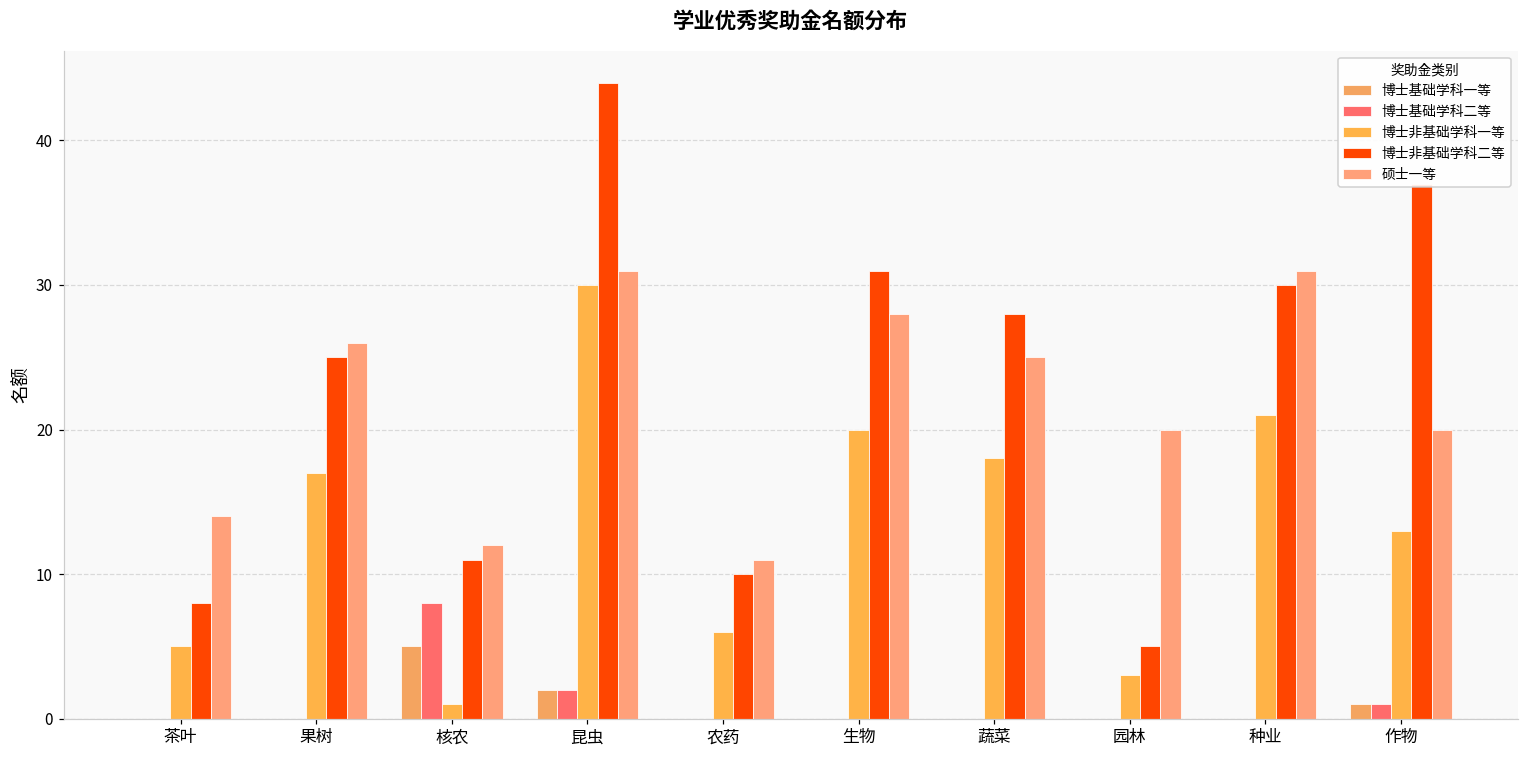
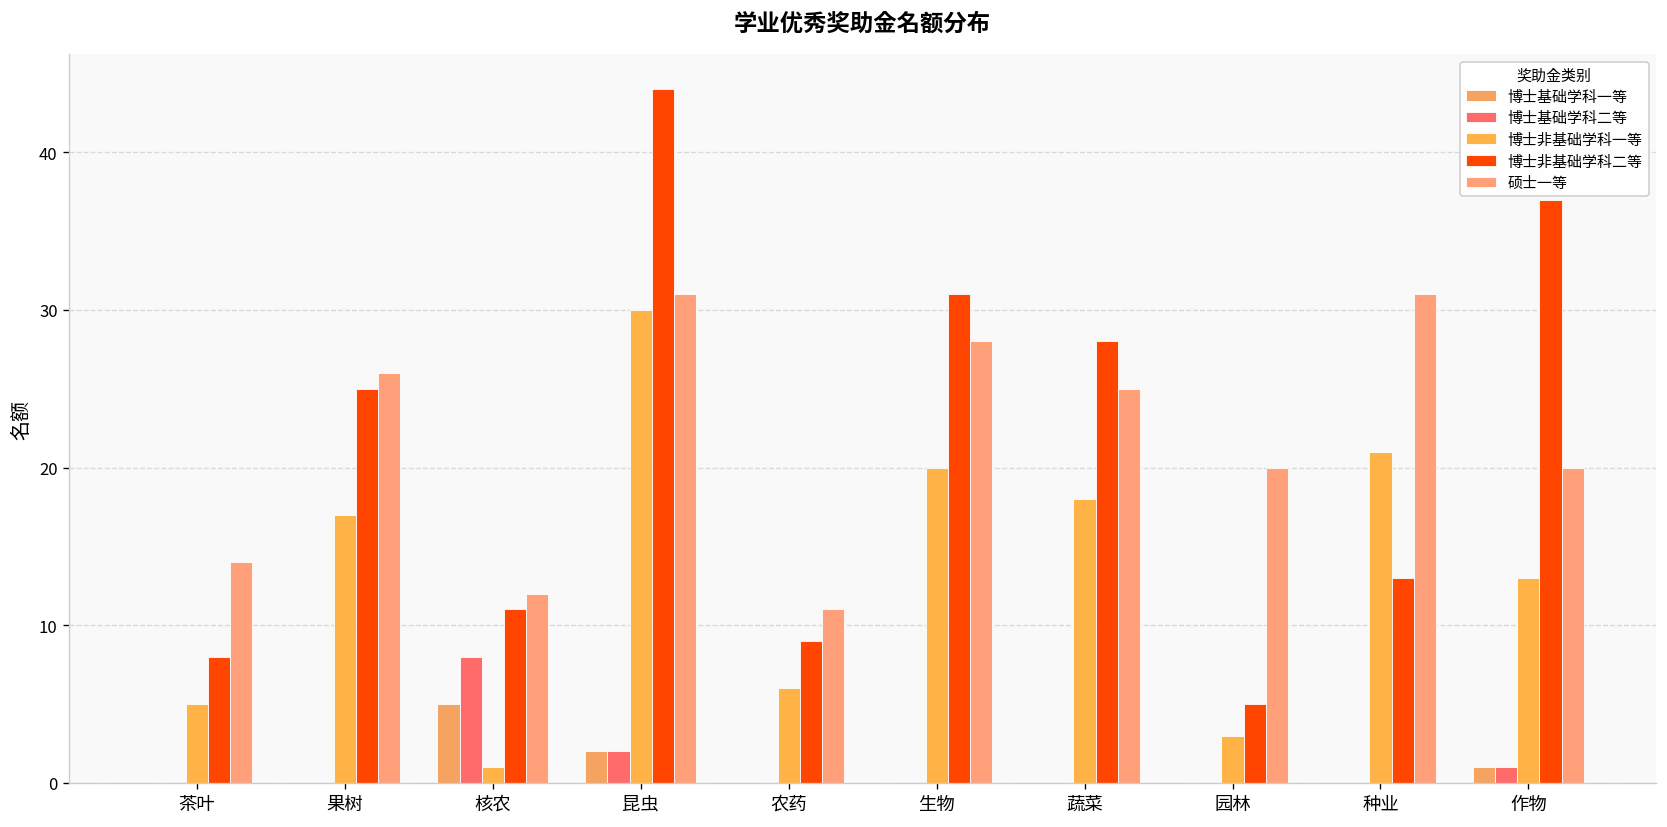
博士非基础学科二等, 农药: 10 -> 9
博士非基础学科二等, 种业: 30 -> 13
